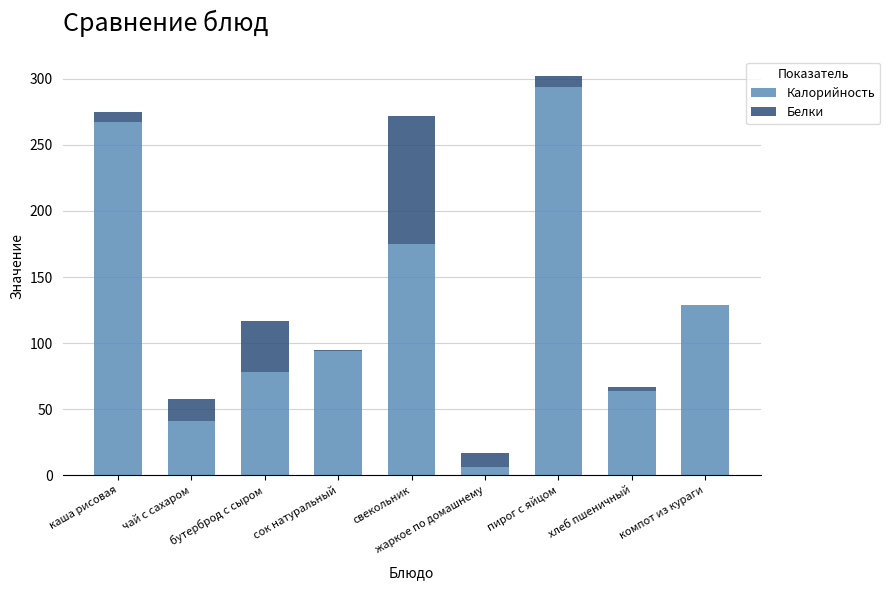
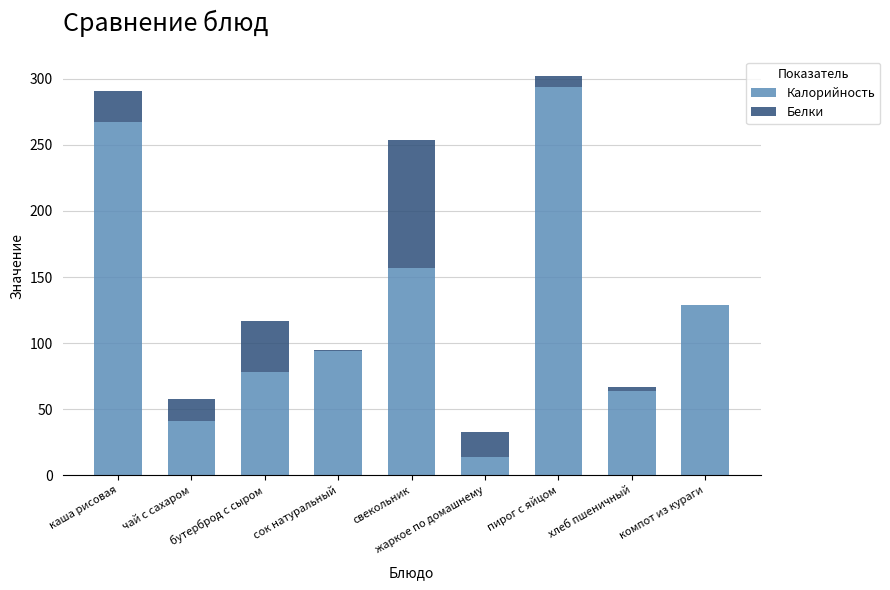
Белки, каша рисовая: 8 -> 24
Калорийность, свекольник: 175 -> 157
Калорийность, жаркое по домашнему: 6 -> 14
Белки, жаркое по домашнему: 11 -> 19
